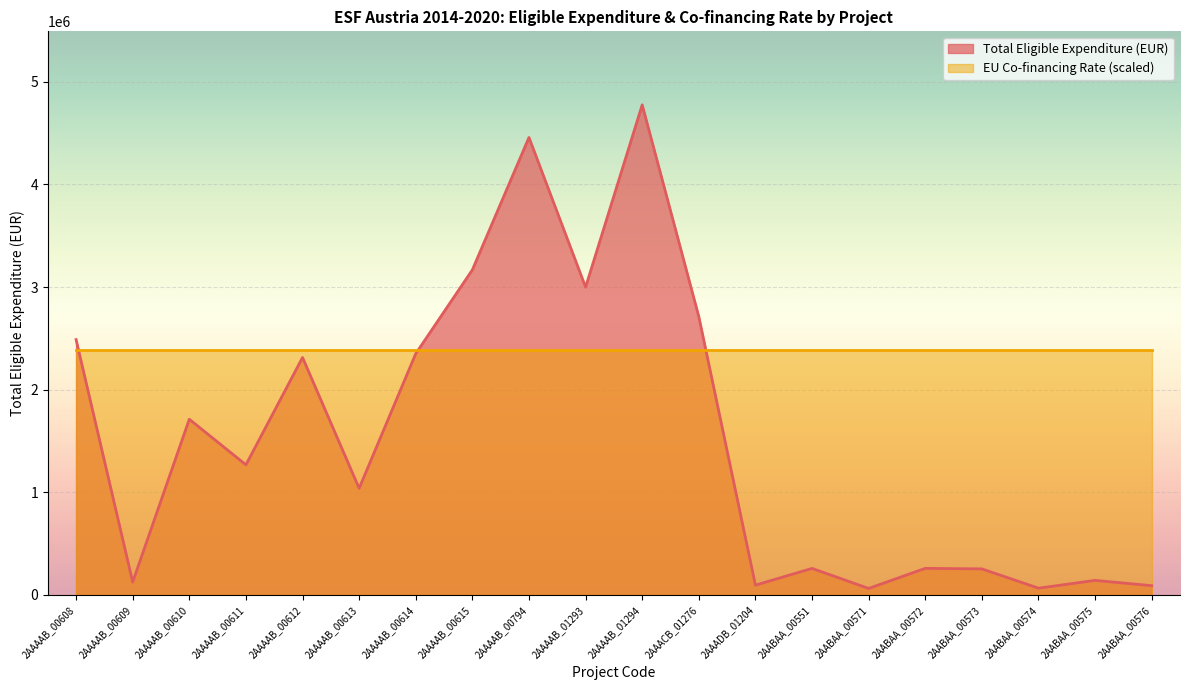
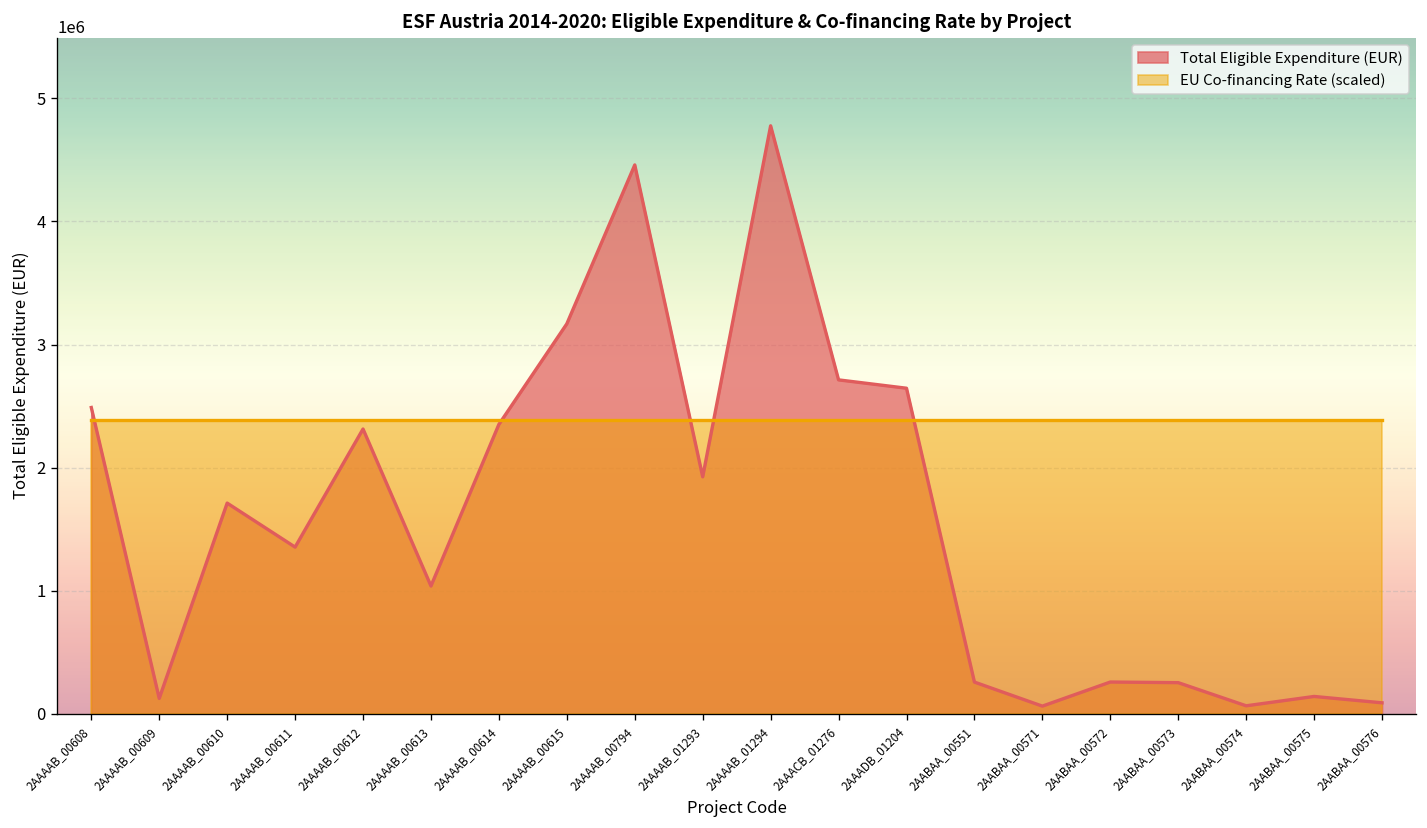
Total Eligible Expenditure (EUR), 2AAAAB_00611: 1270000 -> 1350000
Total Eligible Expenditure (EUR), 2AAAAB_01293: 3000000 -> 1930000
Total Eligible Expenditure (EUR), 2AAADB_01204: 90000 -> 2640000
